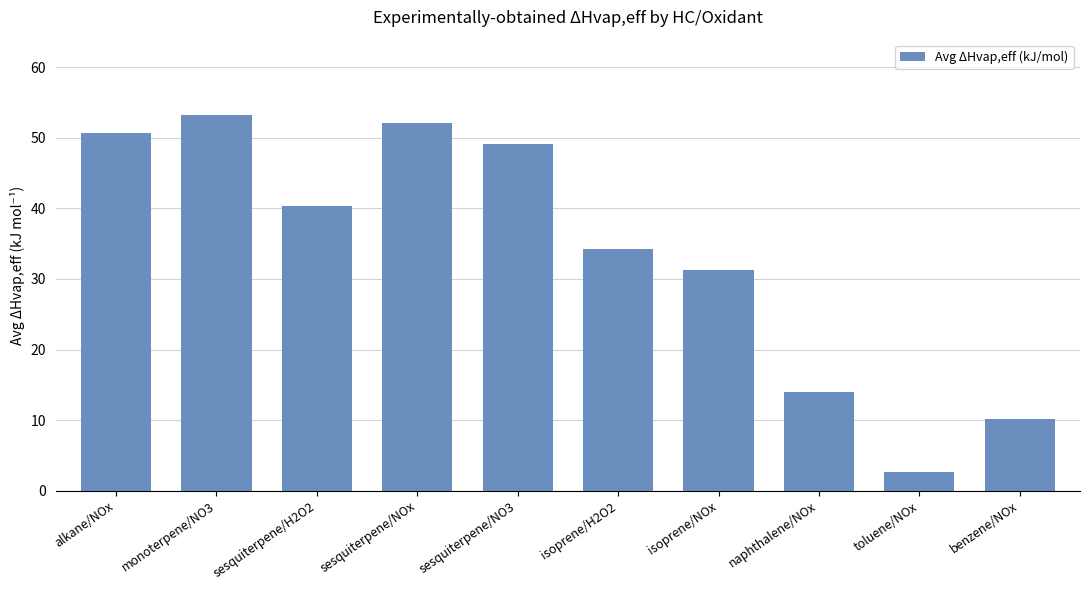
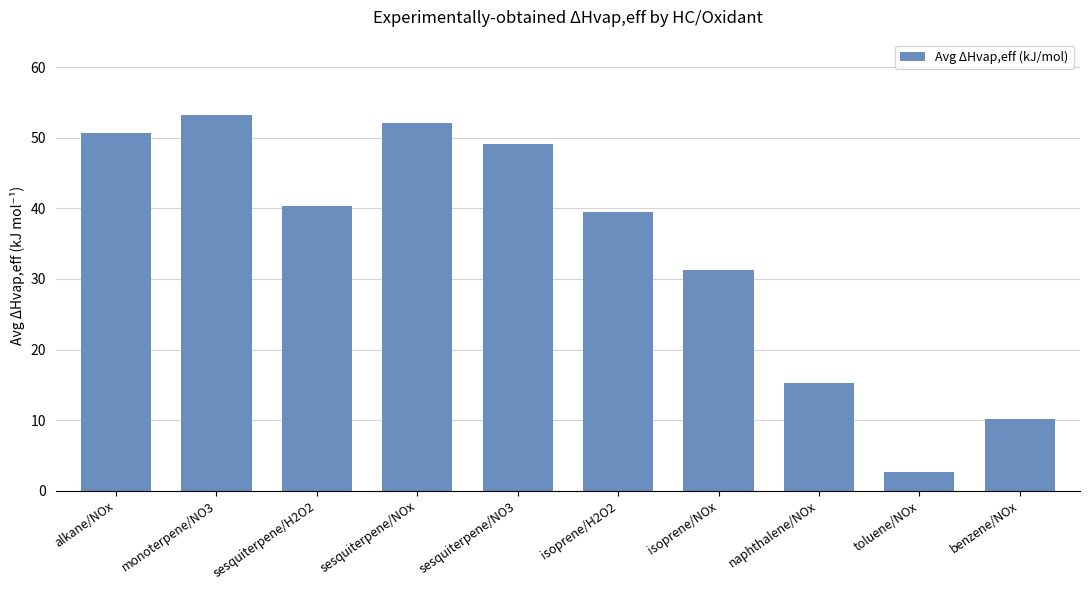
isoprene/H2O2: 34 -> 40
naphthalene/NOx: 14 -> 15
